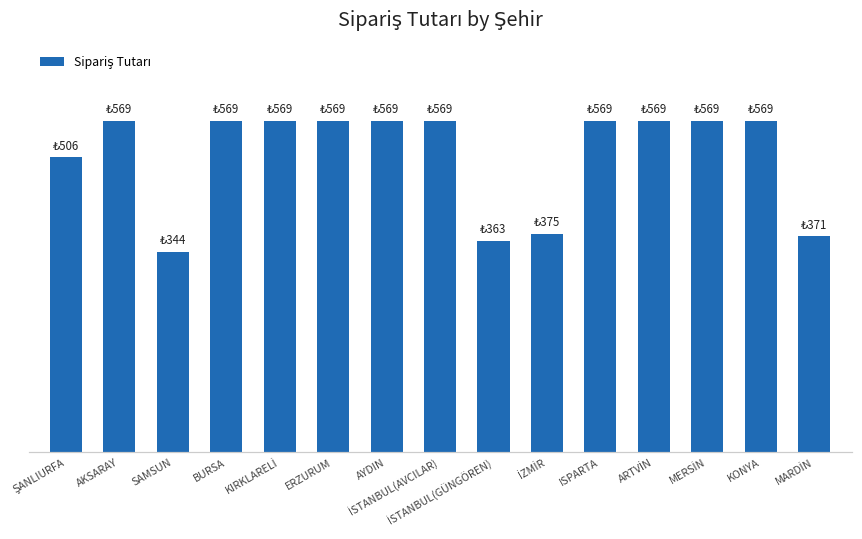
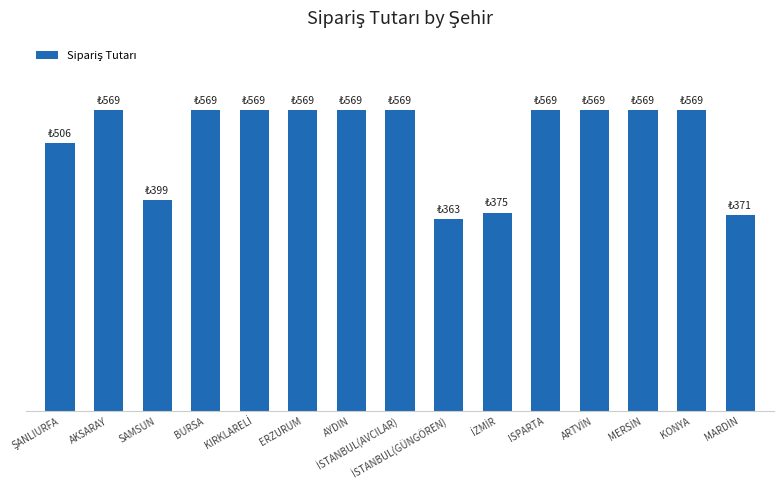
SAMSUN: 344 -> 399
